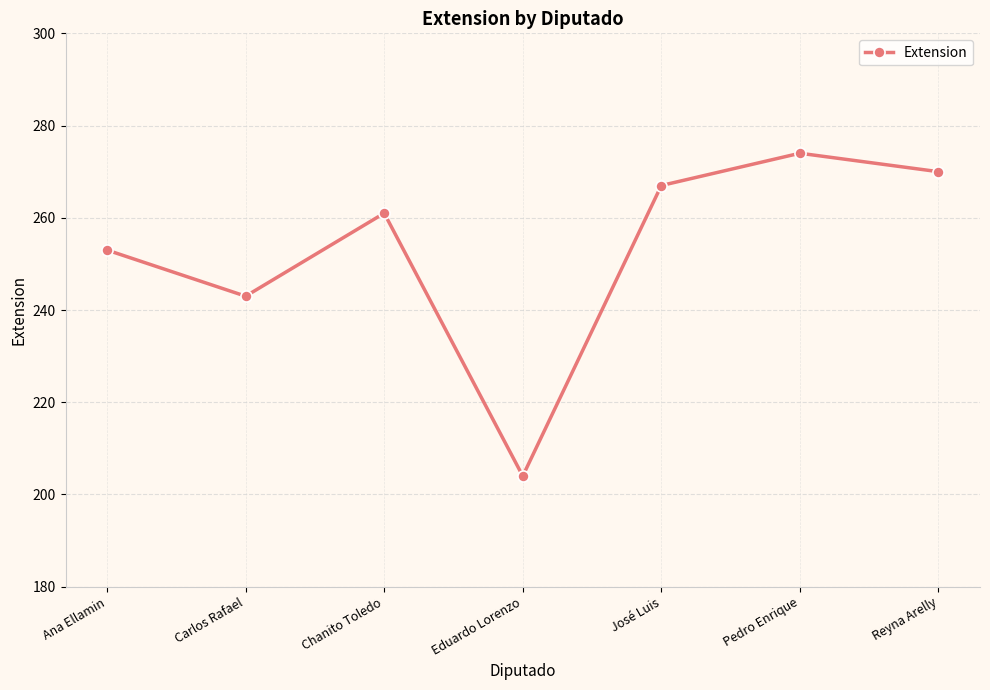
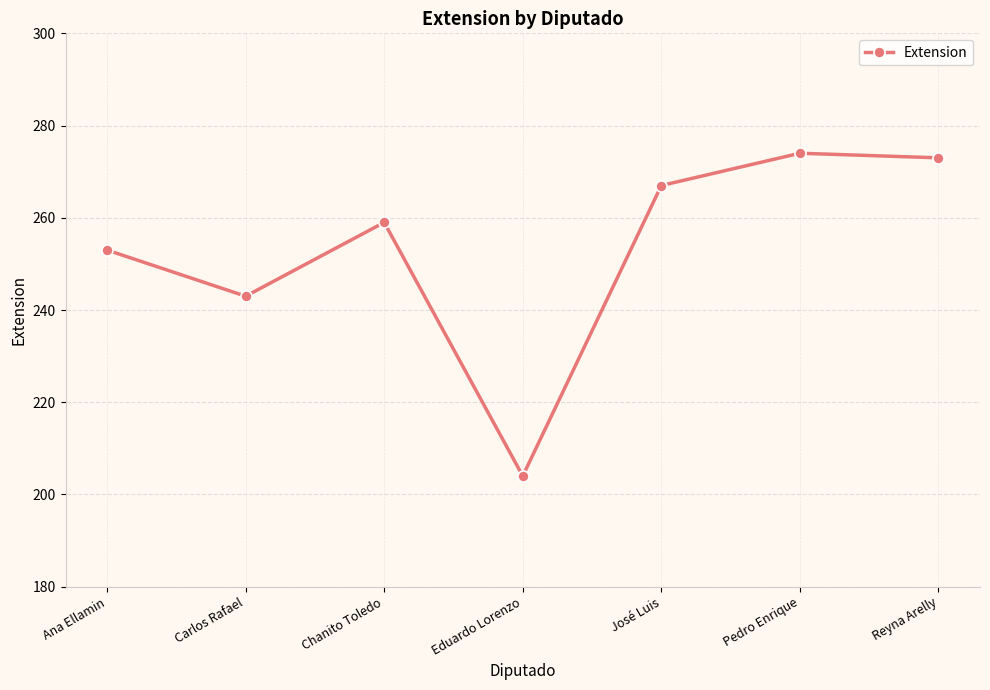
Chanito Toledo: 261 -> 259
Reyna Arelly: 270 -> 273
